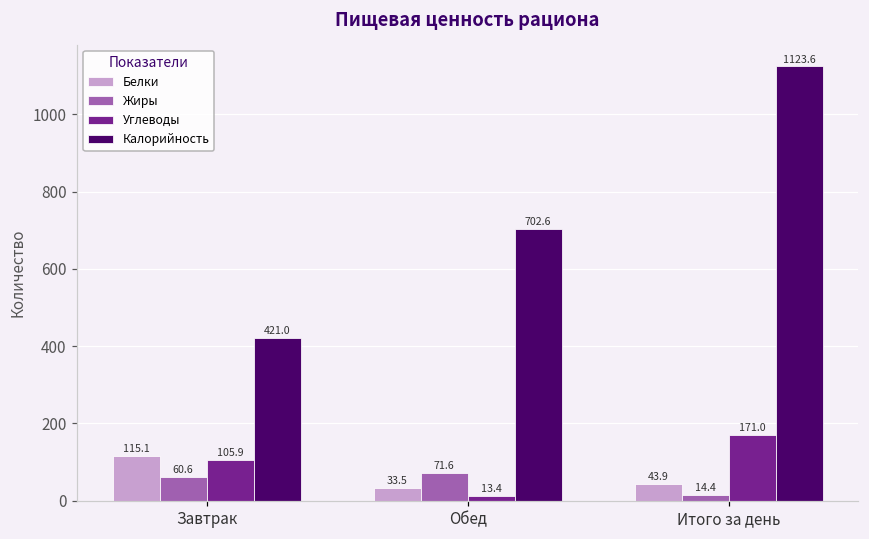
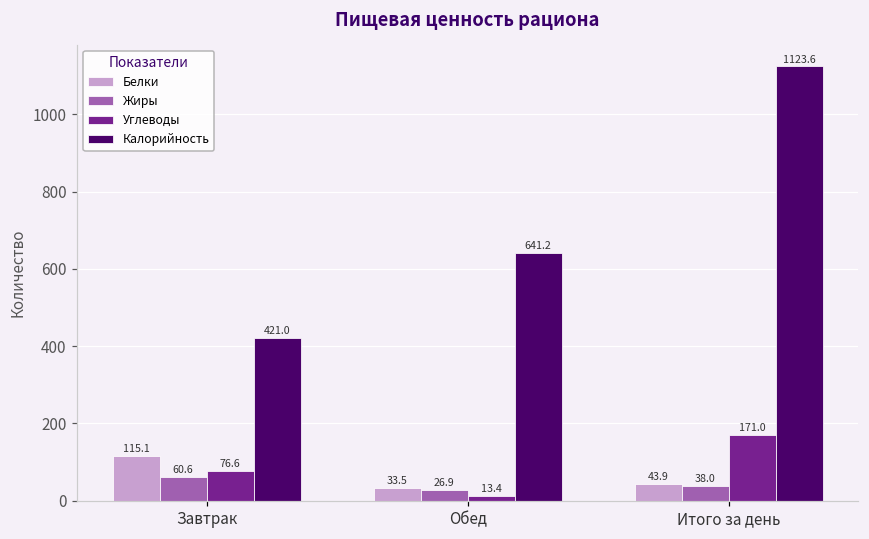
Углеводы, Завтрак: 105.9 -> 76.6
Жиры, Обед: 71.6 -> 26.9
Калорийность, Обед: 702.6 -> 641.2
Жиры, Итого за день: 14.4 -> 38.0
